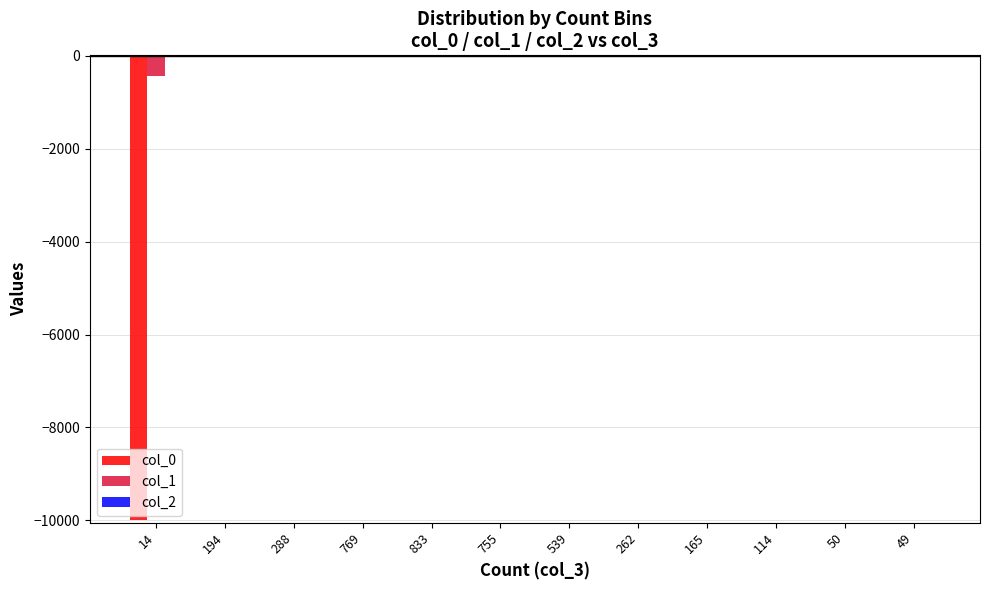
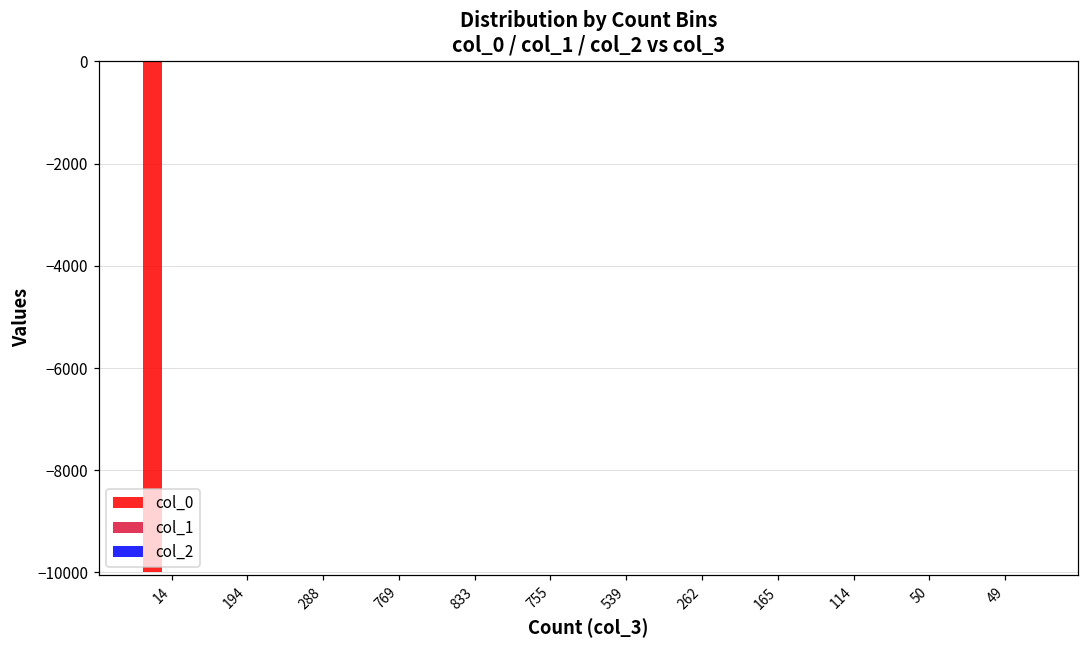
col_1, 14: -400 -> 0
